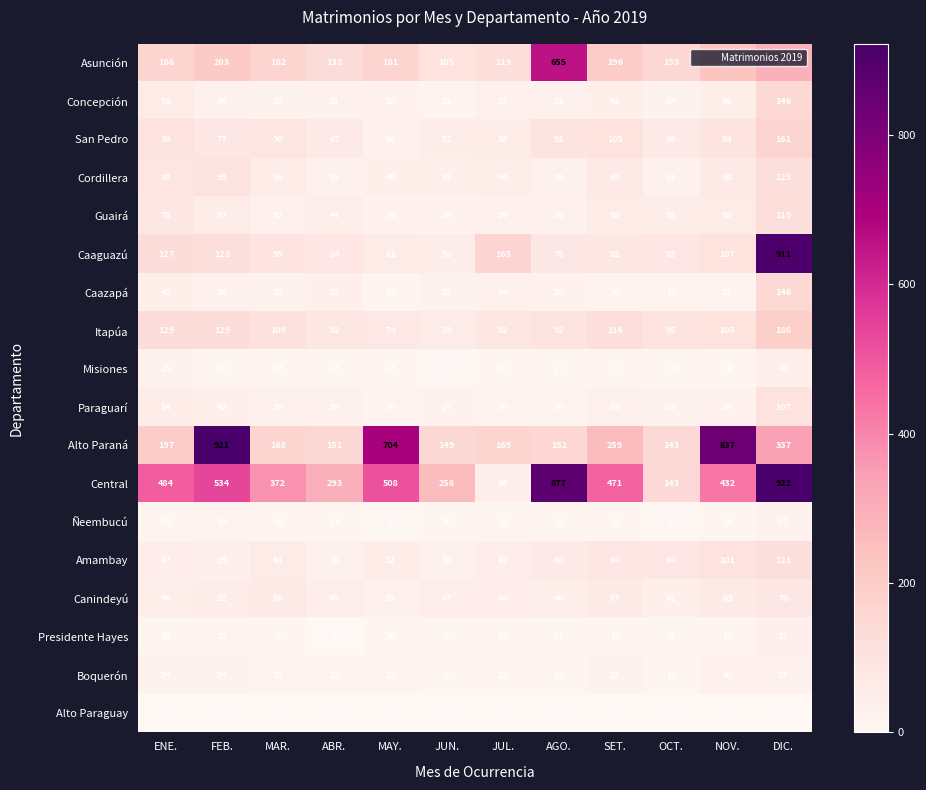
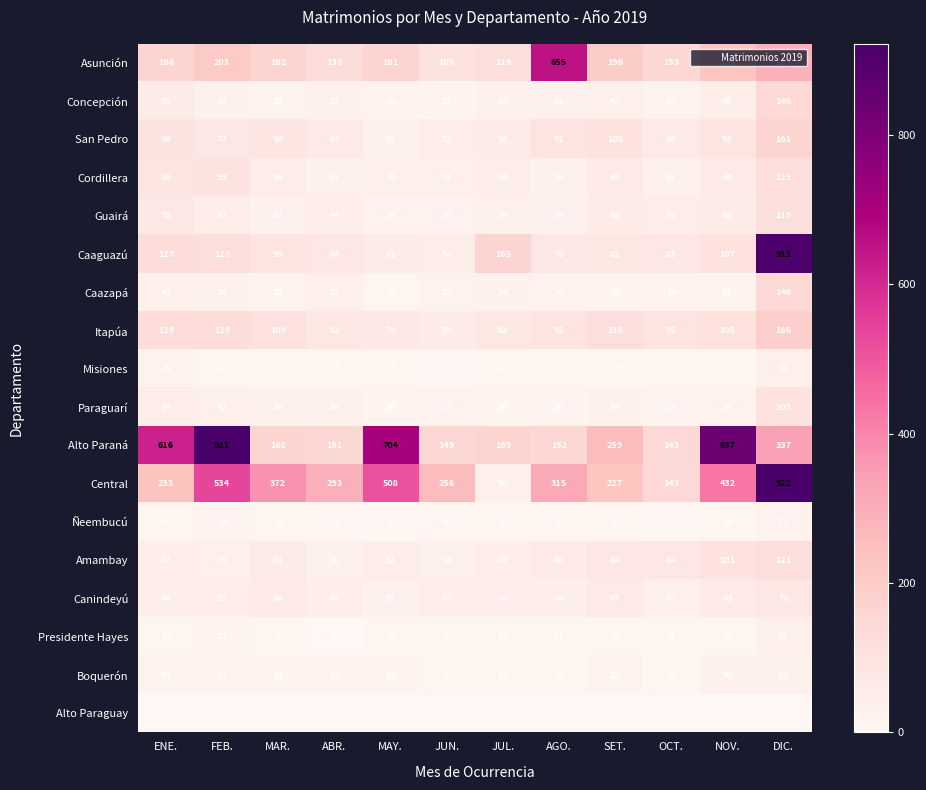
Alto Paraná, ENE.: 197 -> 616
Central, ENE.: 484 -> 233
Central, AGO.: 877 -> 315
Central, SET.: 471 -> 227
